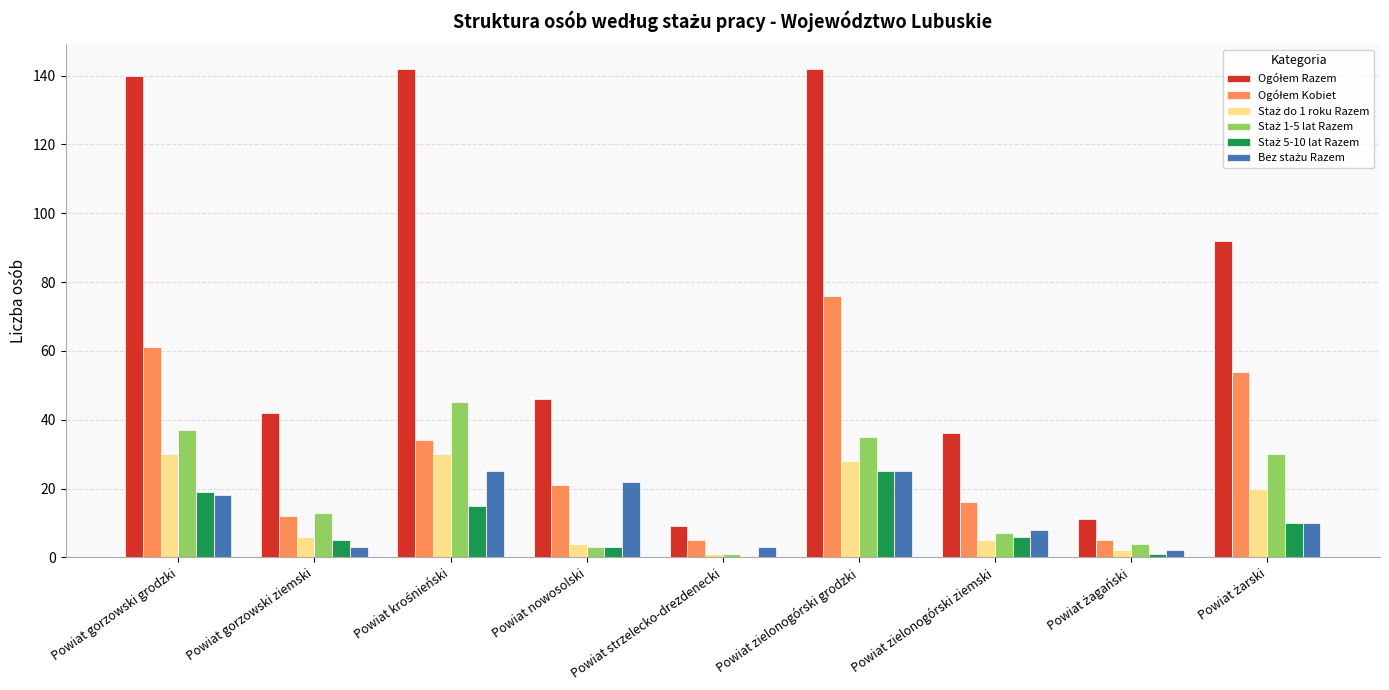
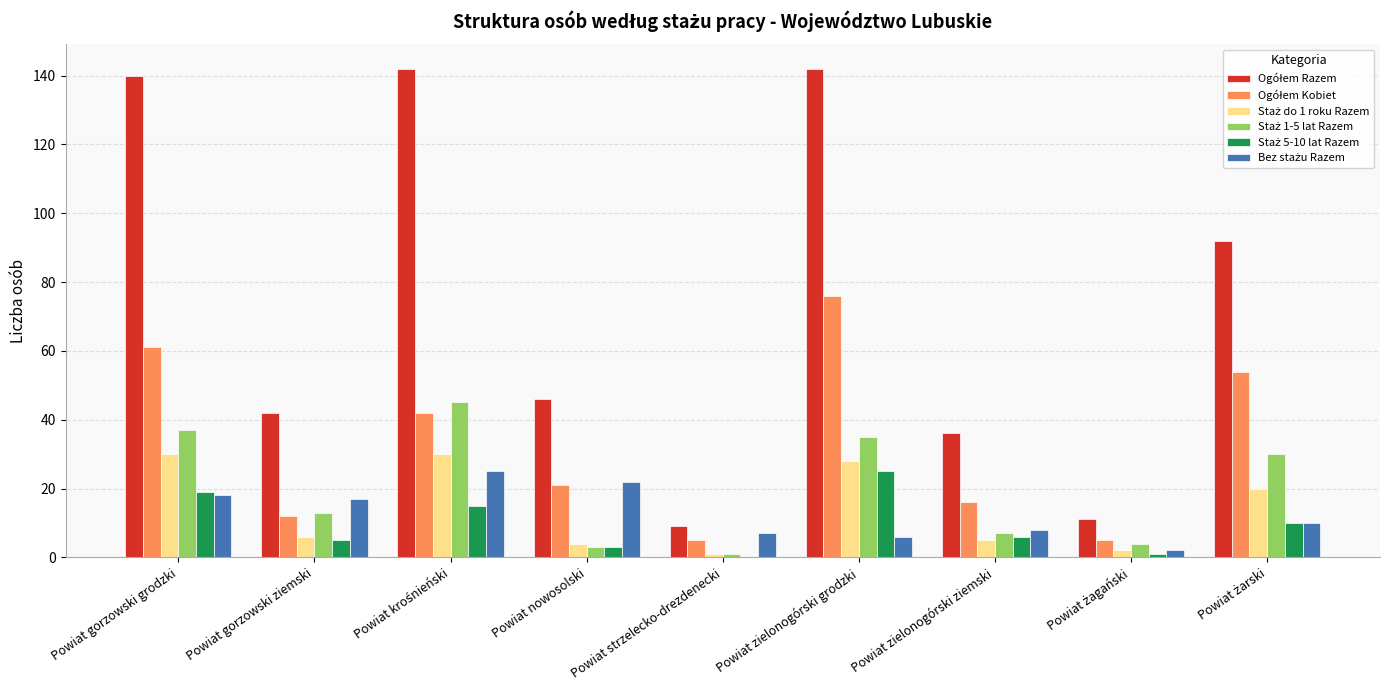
Bez stażu Razem, Powiat gorzowski ziemski: 3 -> 17
Ogółem Kobiet, Powiat krośnieński: 34 -> 42
Bez stażu Razem, Powiat strzelecko-drezdenecki: 3 -> 7
Bez stażu Razem, Powiat zielonogórski grodzki: 25 -> 6
